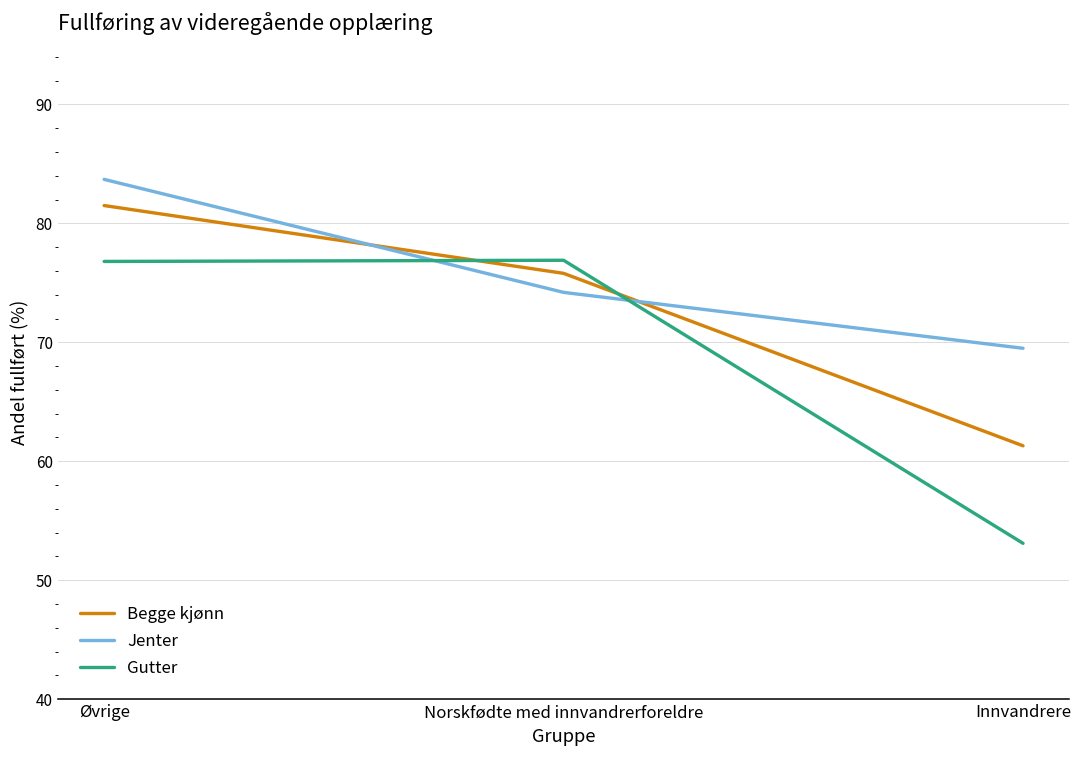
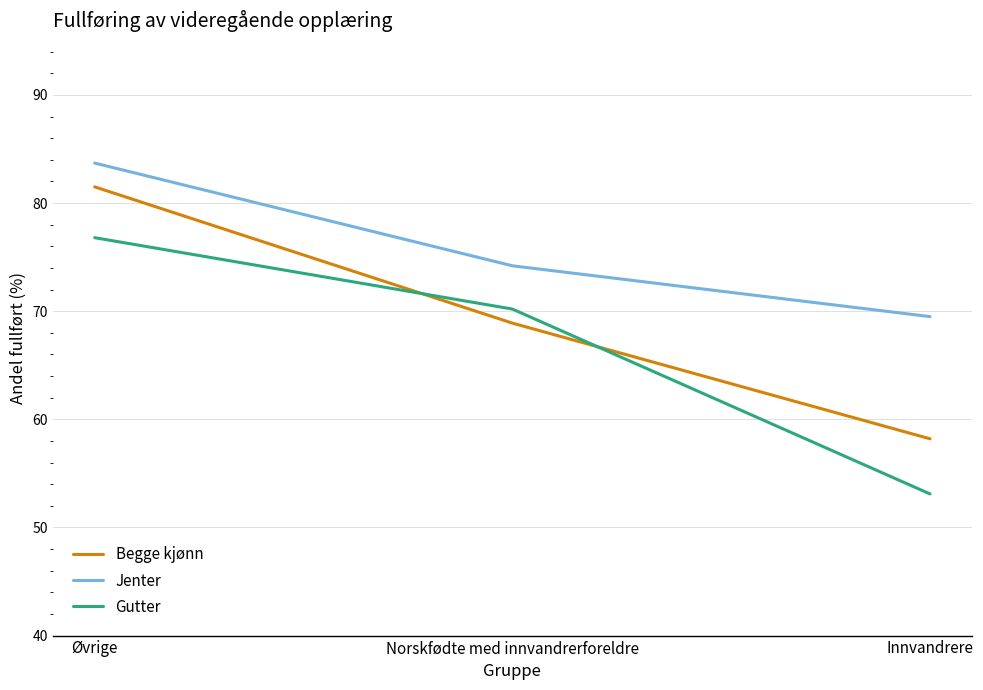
Begge kjønn, Norskfødte med innvandrerforeldre: 75.8 -> 68.9
Gutter, Norskfødte med innvandrerforeldre: 76.9 -> 70.2
Begge kjønn, Innvandrere: 61.3 -> 58.2
